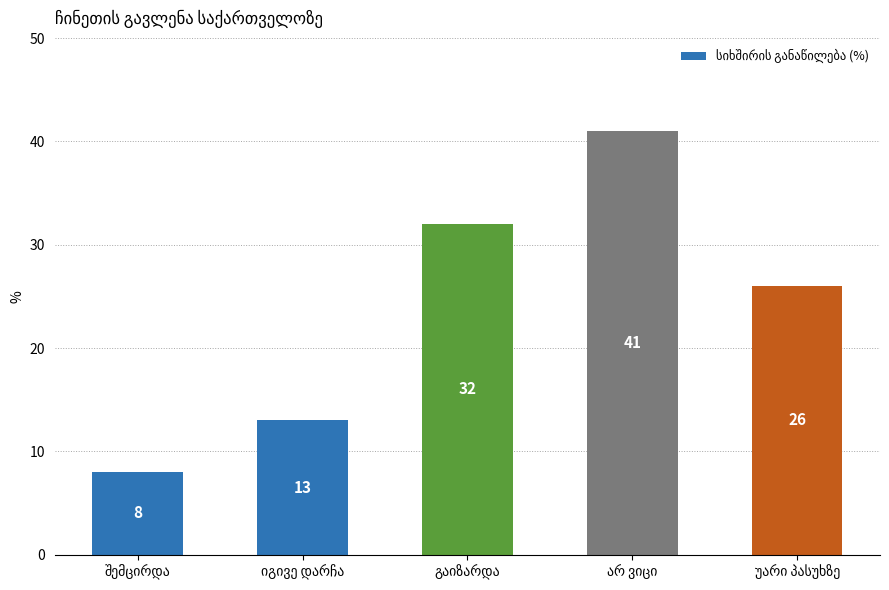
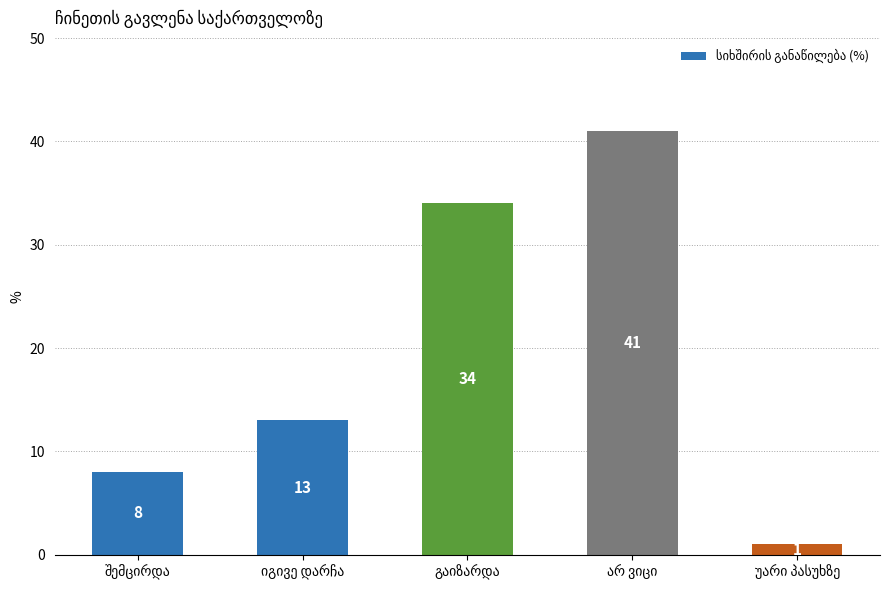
გაიზარდა: 32 -> 34
უარი პასუხზე: 26 -> 1
